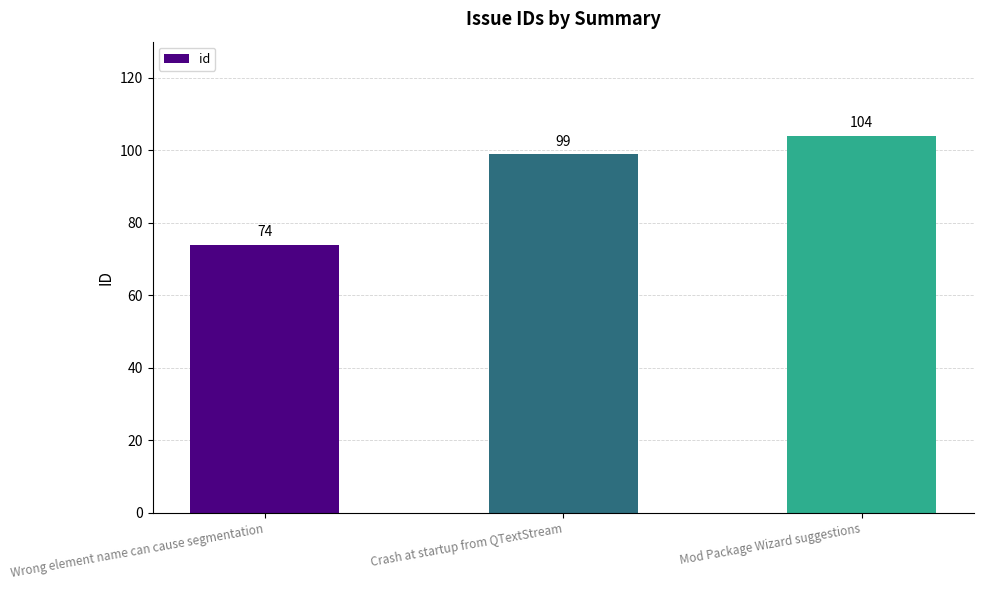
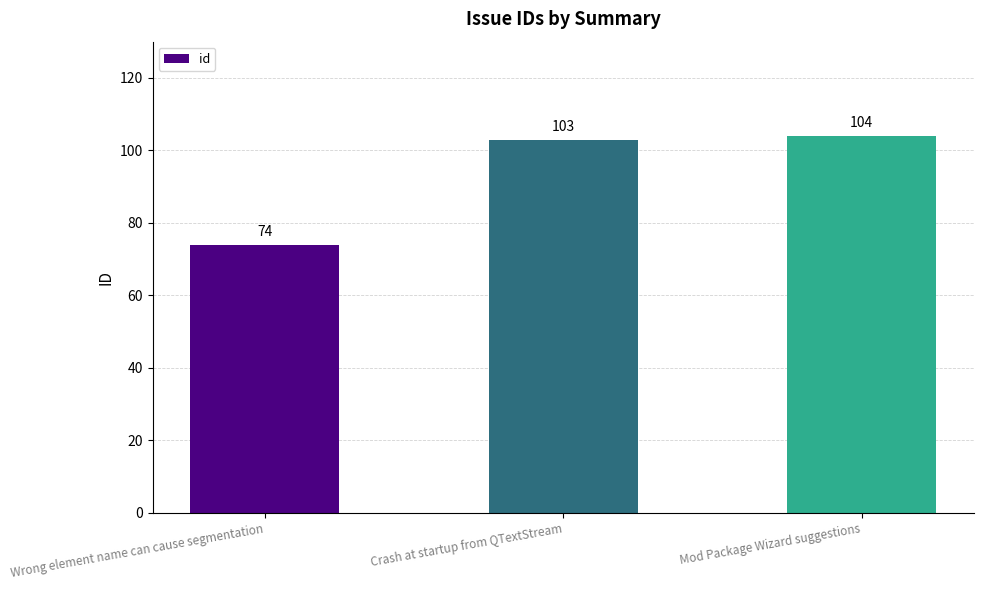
Crash at startup from QTextStream: 99 -> 103
